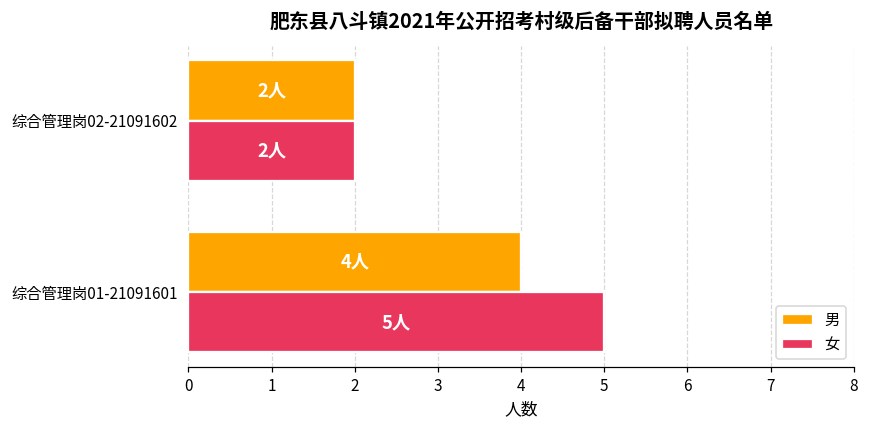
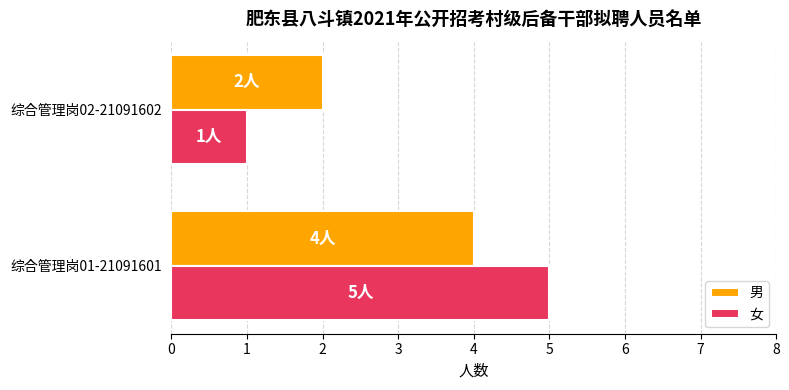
女, 综合管理岗02-21091602: 2人 -> 1人
